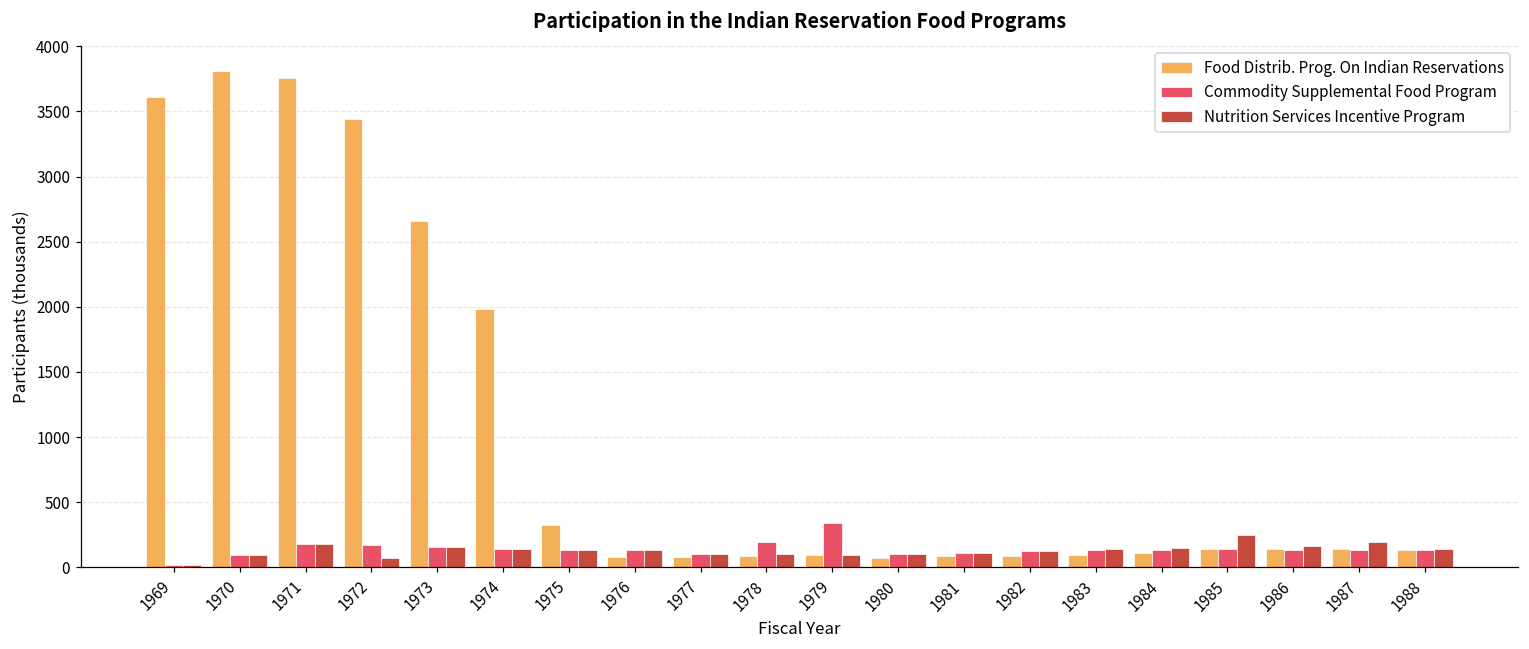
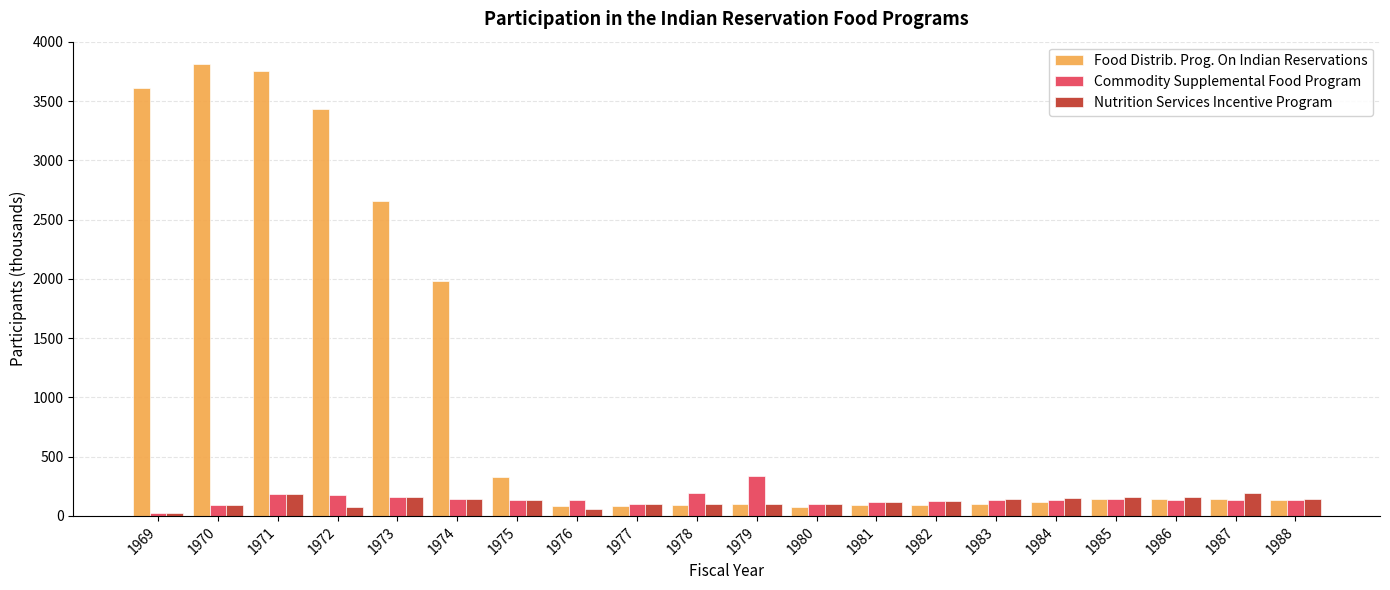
Nutrition Services Incentive Program, 1976: 130 -> 60
Nutrition Services Incentive Program, 1985: 250 -> 160
